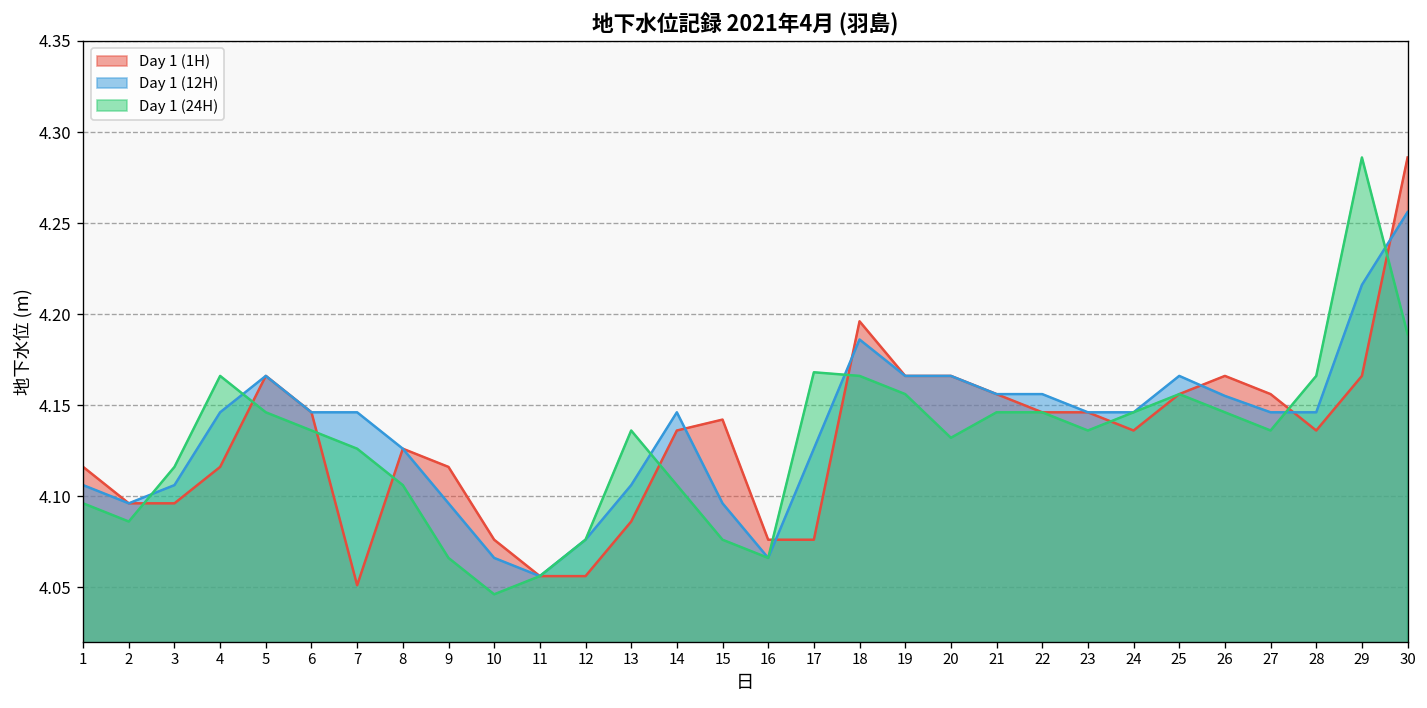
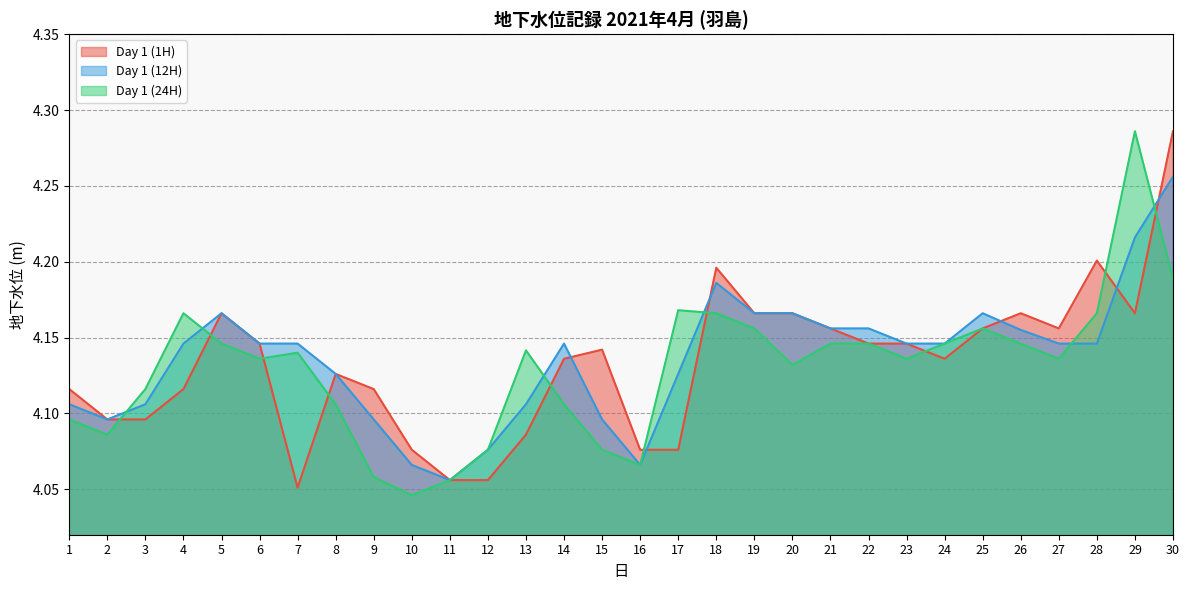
Day 1 (24H), 7: 4.126 -> 4.140
Day 1 (24H), 9: 4.066 -> 4.058
Day 1 (24H), 13: 4.136 -> 4.142
Day 1 (1H), 28: 4.136 -> 4.201
